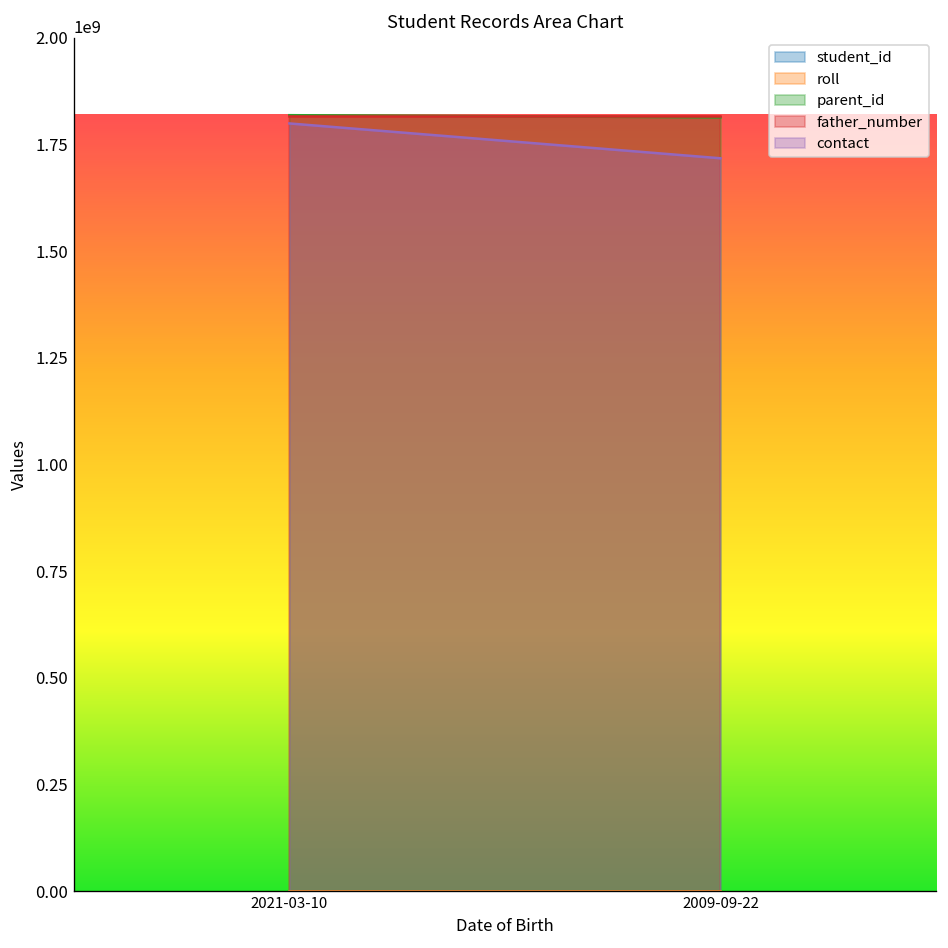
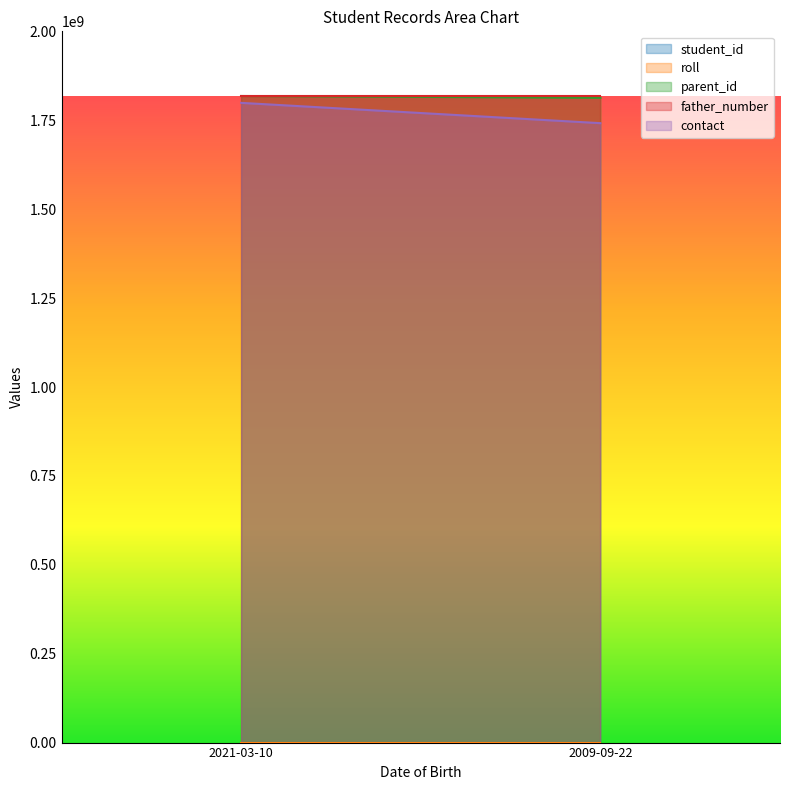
contact, 2009-09-22: 1720000000 -> 1740000000
